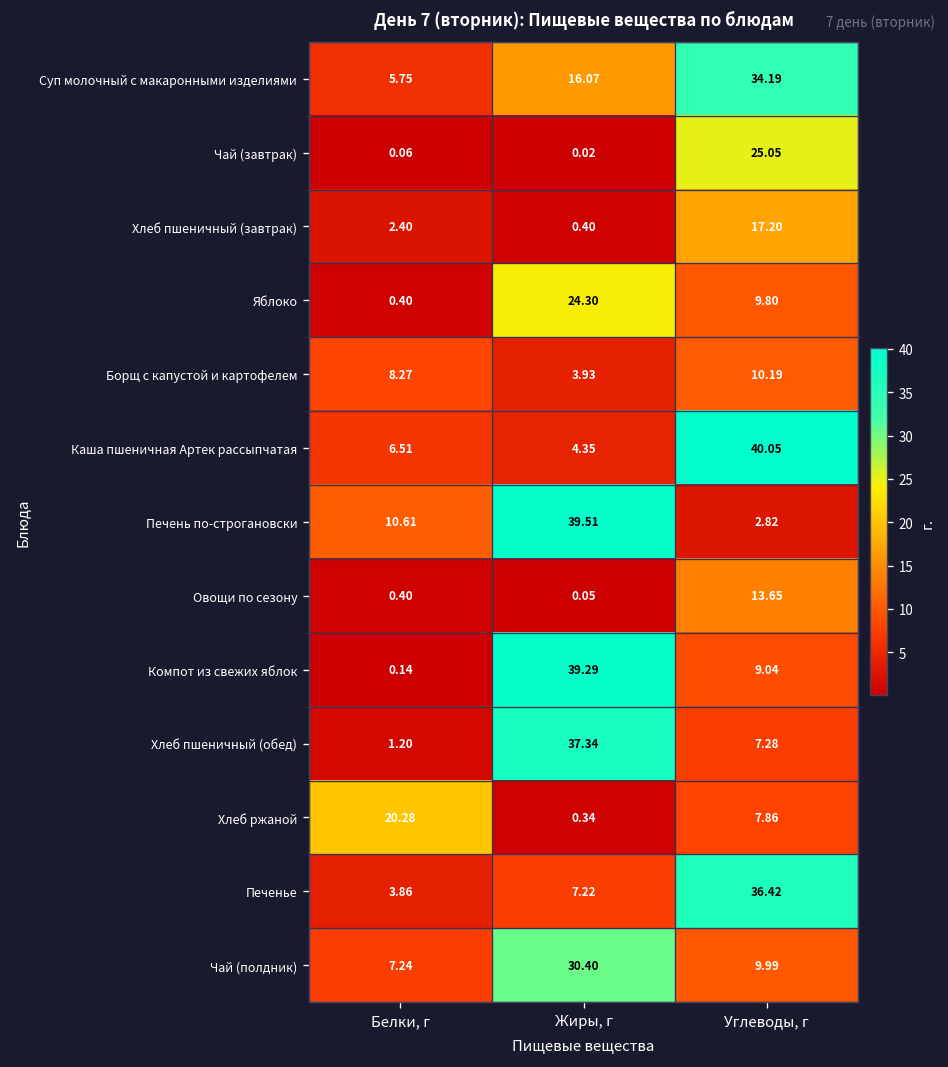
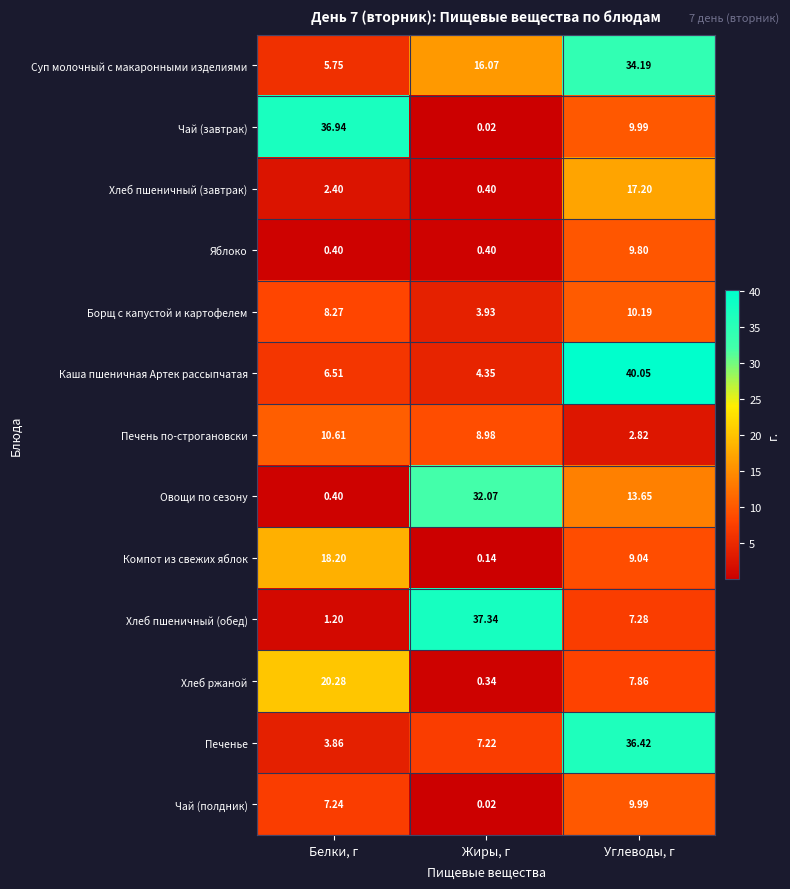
Чай (завтрак), Белки, г: 0.06 -> 36.94
Чай (завтрак), Углеводы, г: 25.05 -> 9.99
Яблоко, Жиры, г: 24.30 -> 0.40
Печень по-строгановски, Жиры, г: 39.51 -> 8.98
Овощи по сезону, Жиры, г: 0.05 -> 32.07
Компот из свежих яблок, Белки, г: 0.14 -> 18.20
Компот из свежих яблок, Жиры, г: 39.29 -> 0.14
Чай (полдник), Жиры, г: 30.40 -> 0.02
